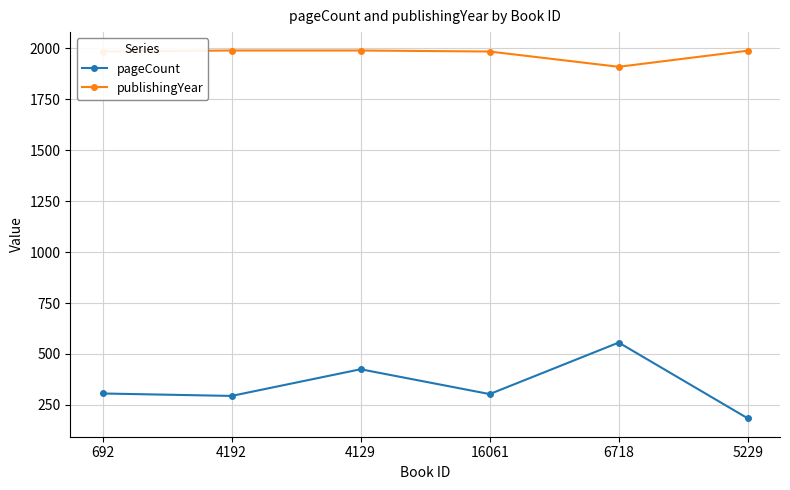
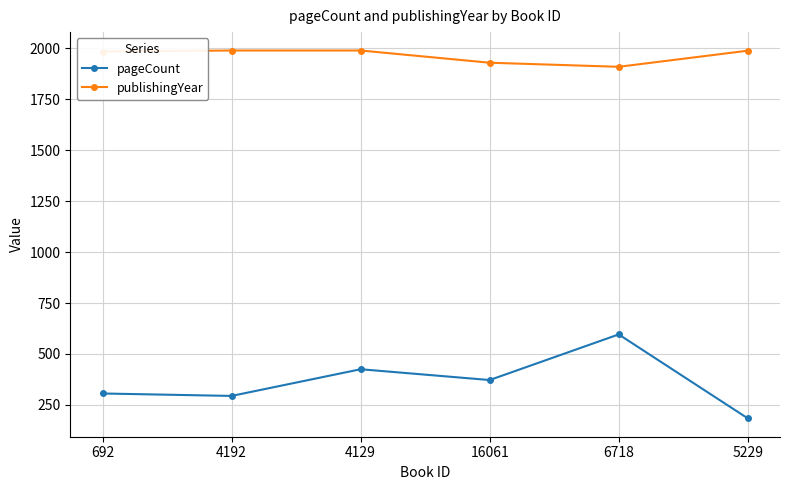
pageCount, 16061: 300 -> 370
publishingYear, 16061: 1990 -> 1930
pageCount, 6718: 560 -> 600
